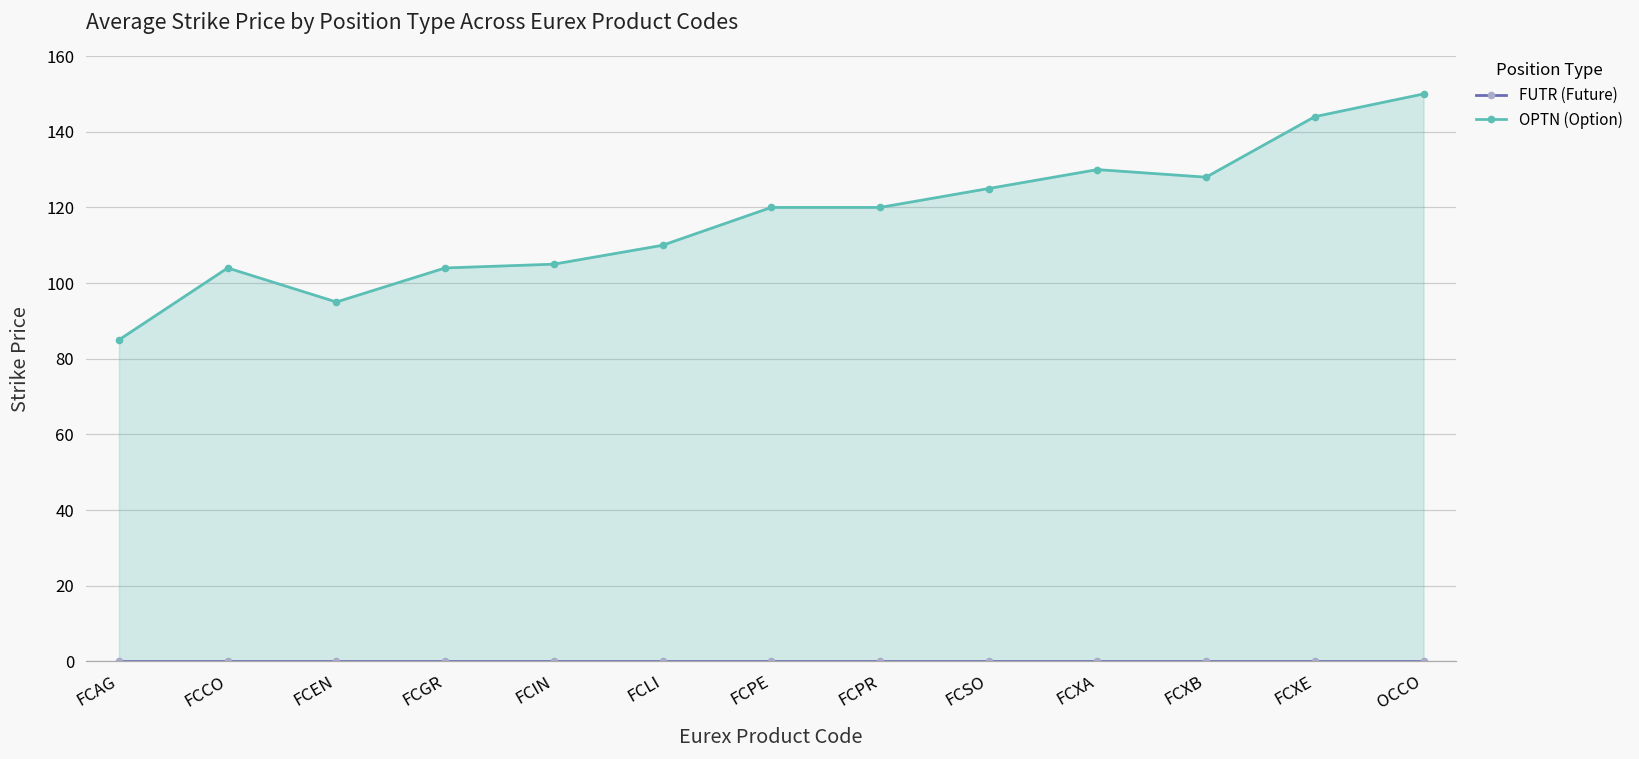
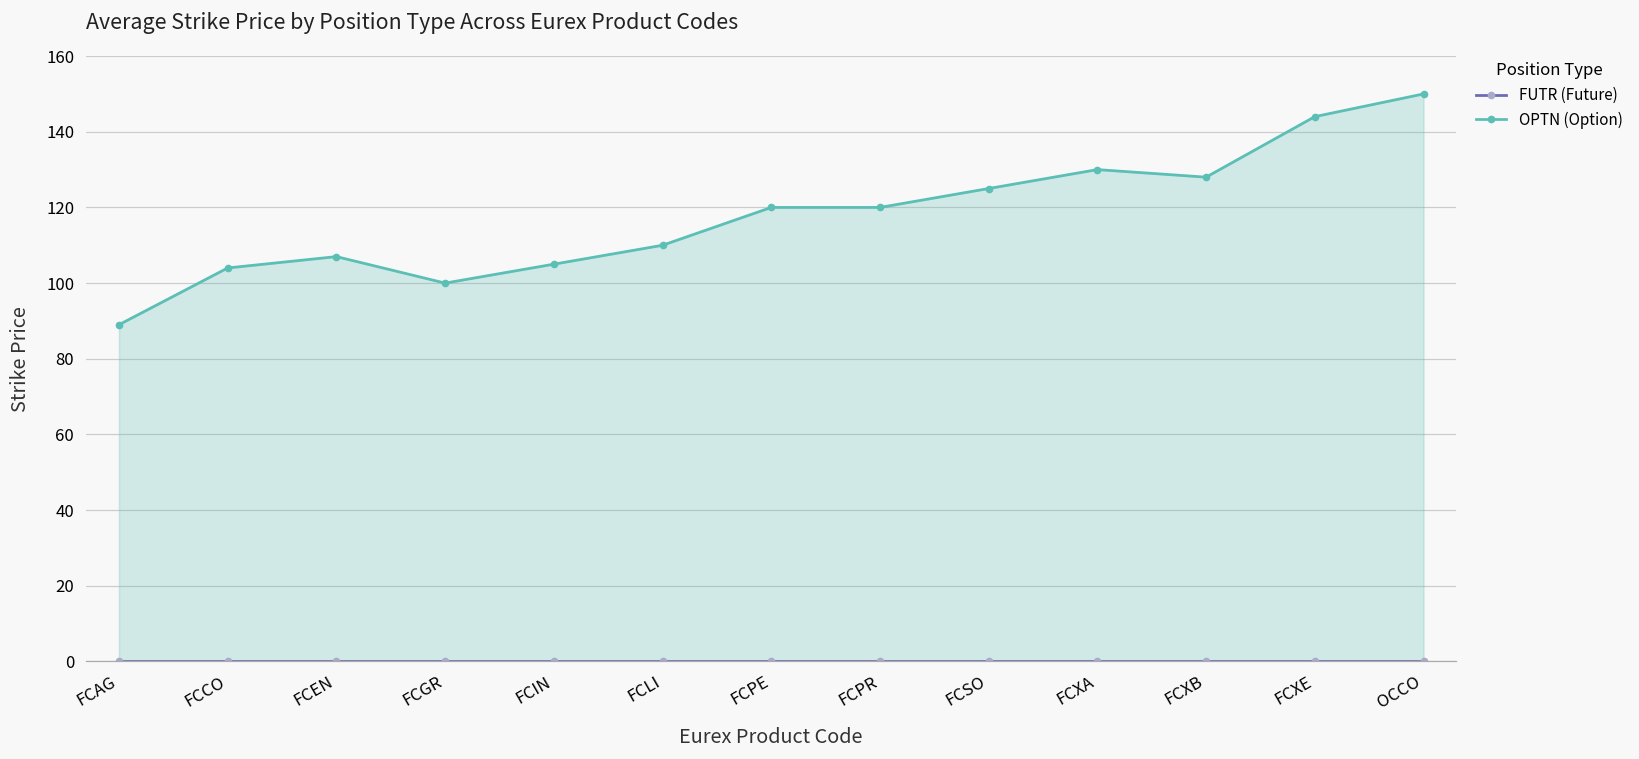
OPTN (Option), FCAG: 85 -> 89
OPTN (Option), FCEN: 95 -> 107
OPTN (Option), FCGR: 104 -> 100
